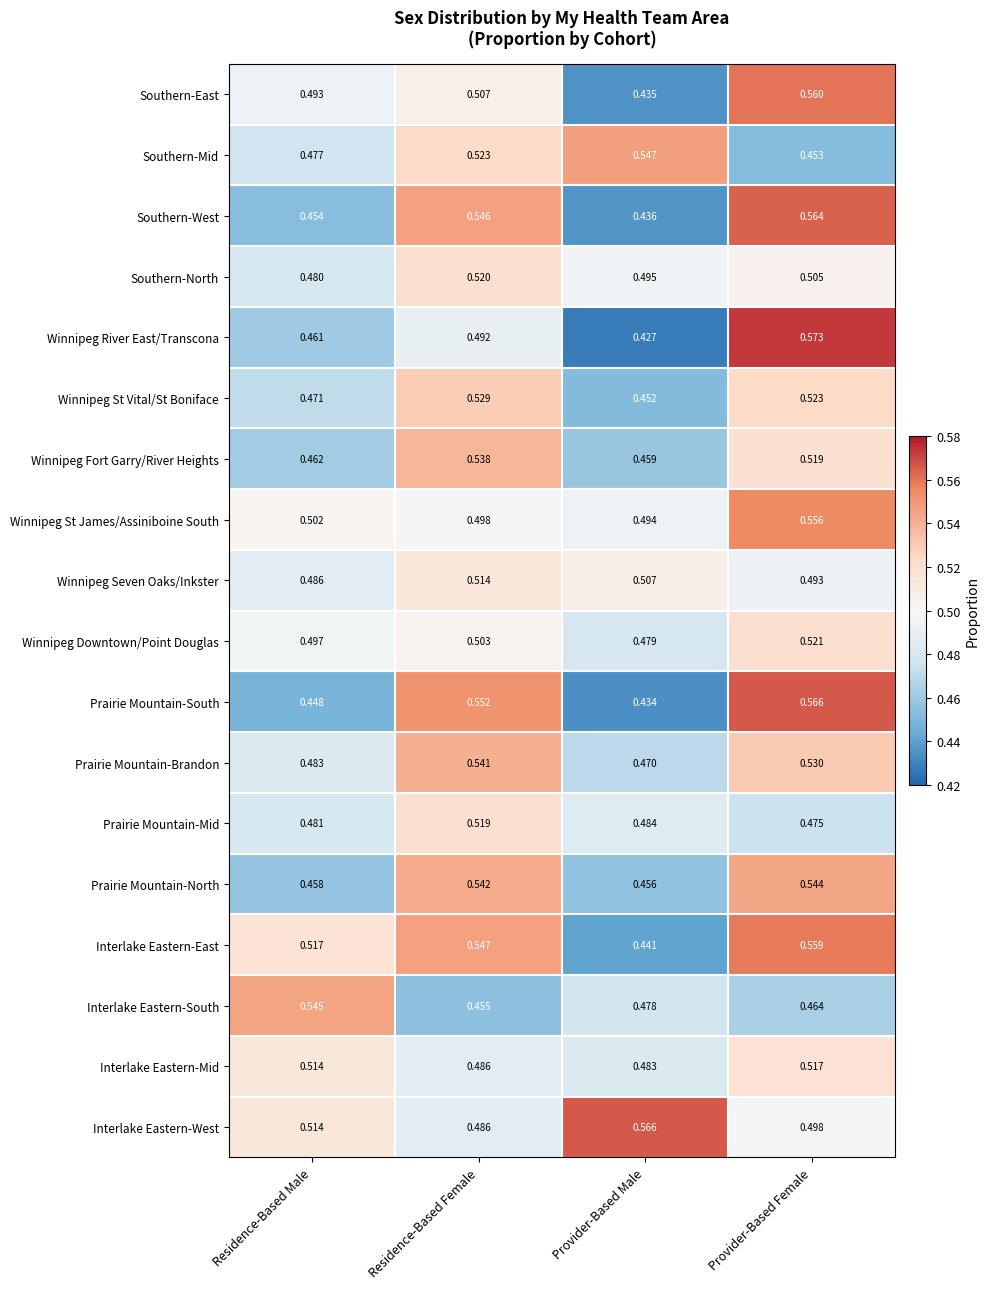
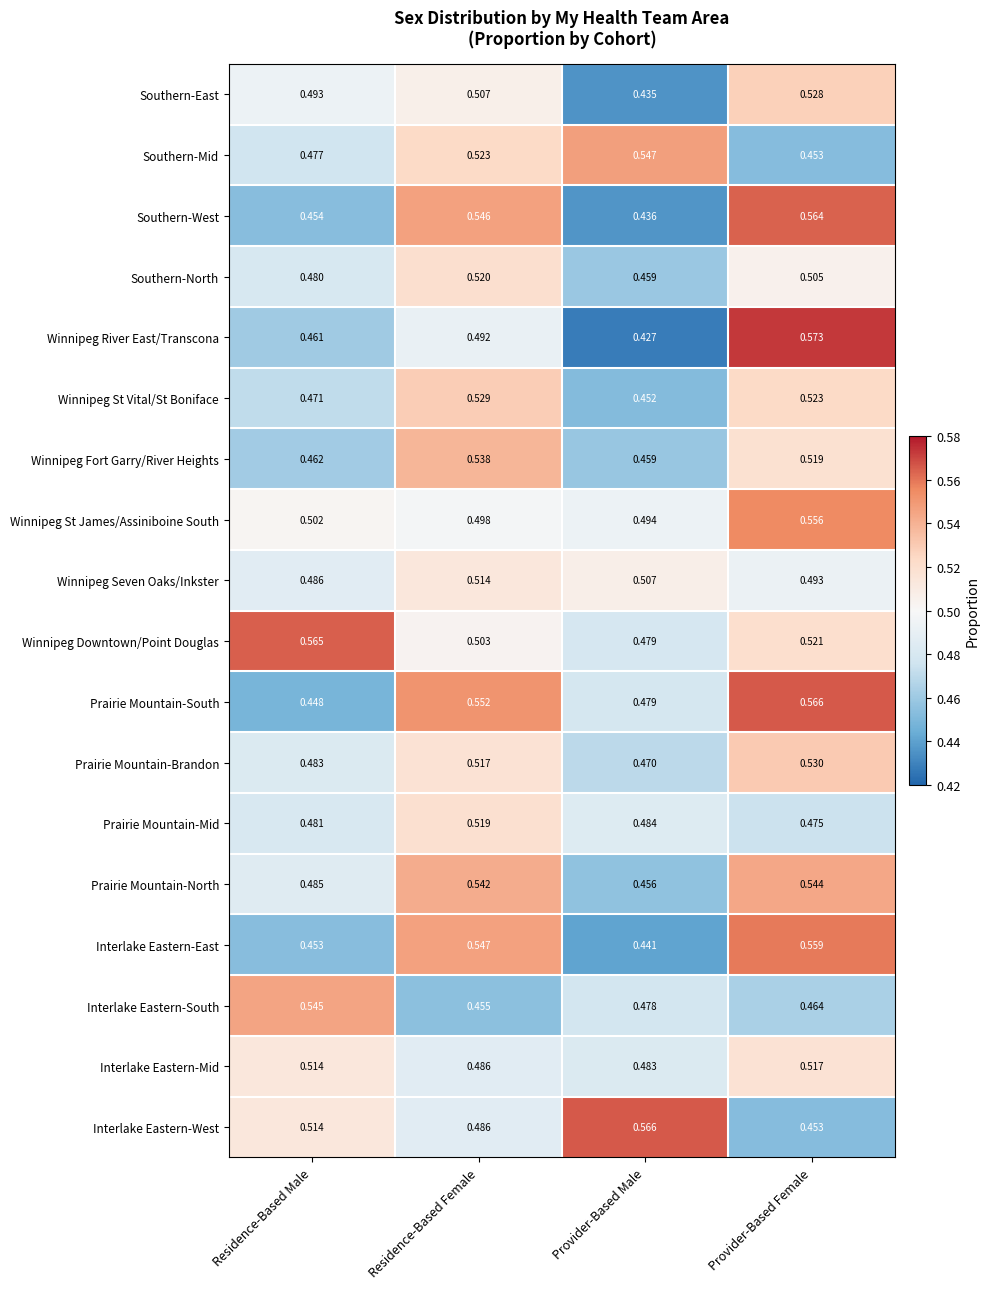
Southern-East, Provider-Based Female: 0.560 -> 0.528
Southern-North, Provider-Based Male: 0.495 -> 0.459
Winnipeg Downtown/Point Douglas, Residence-Based Male: 0.497 -> 0.565
Prairie Mountain-South, Provider-Based Male: 0.434 -> 0.479
Prairie Mountain-Brandon, Residence-Based Female: 0.541 -> 0.517
Prairie Mountain-North, Residence-Based Male: 0.458 -> 0.485
Interlake Eastern-East, Residence-Based Male: 0.517 -> 0.453
Interlake Eastern-West, Provider-Based Female: 0.498 -> 0.453
